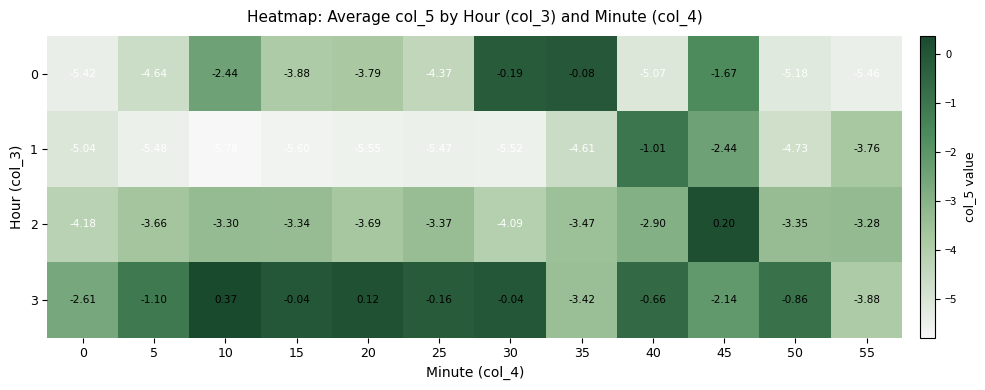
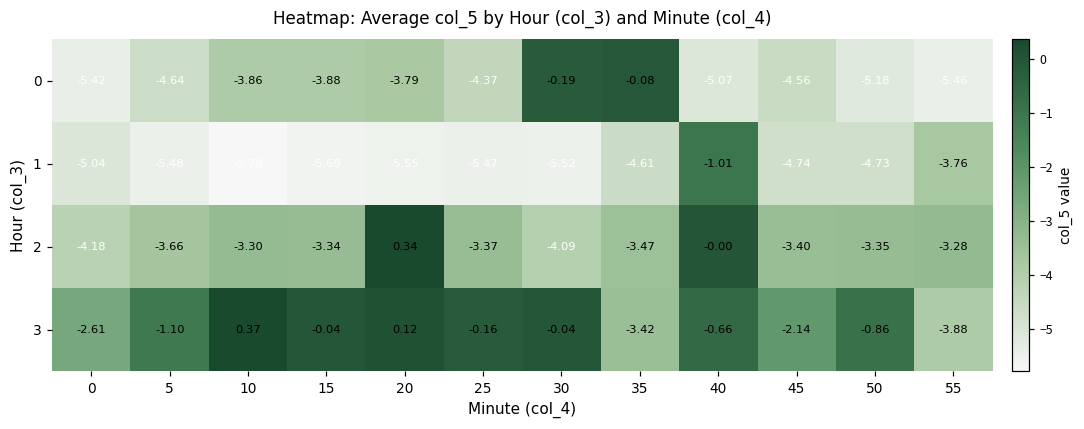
0, 10: -2.44 -> -3.86
0, 45: -1.67 -> -4.56
1, 45: -2.44 -> -4.74
2, 20: -3.69 -> 0.34
2, 40: -2.90 -> -0.00
2, 45: 0.20 -> -3.40
